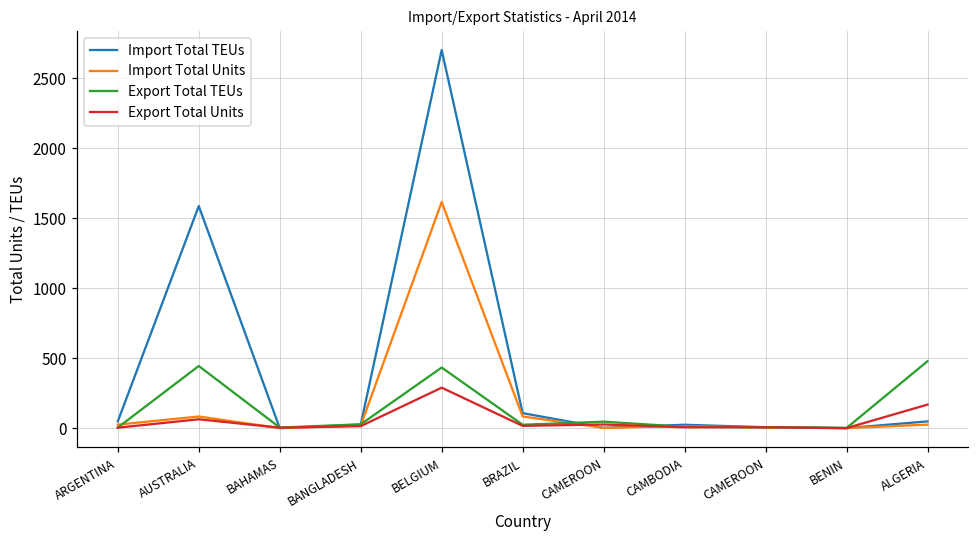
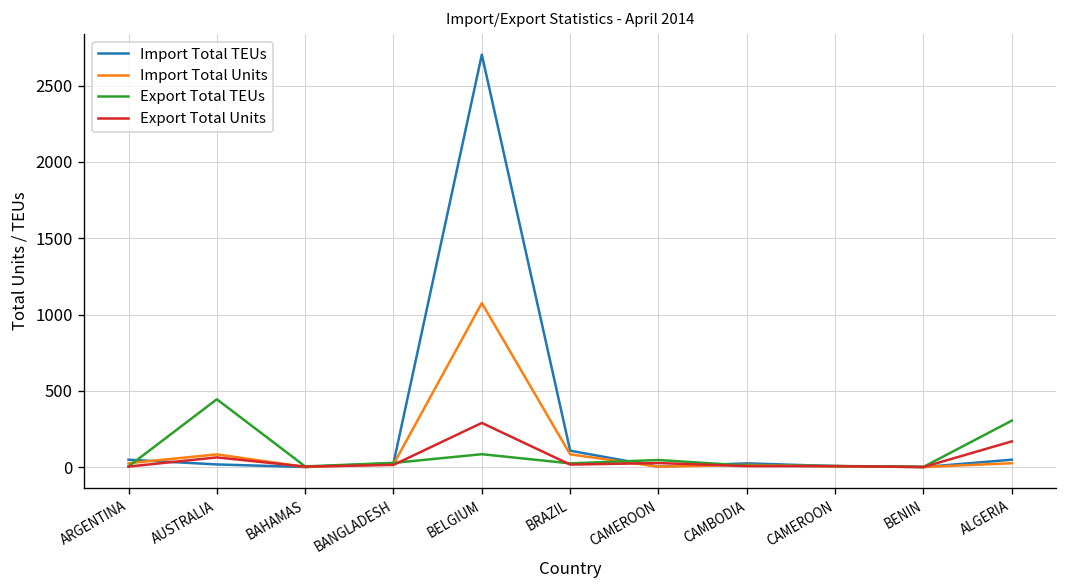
Import Total TEUs, AUSTRALIA: 1590 -> 20
Import Total Units, BELGIUM: 1620 -> 1080
Export Total TEUs, BELGIUM: 430 -> 90
Export Total TEUs, ALGERIA: 480 -> 310
